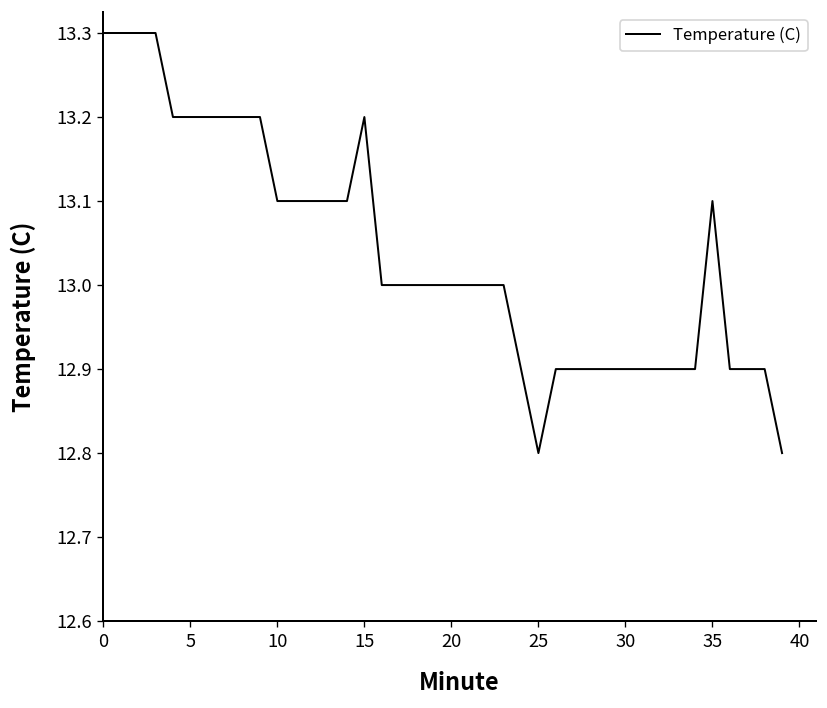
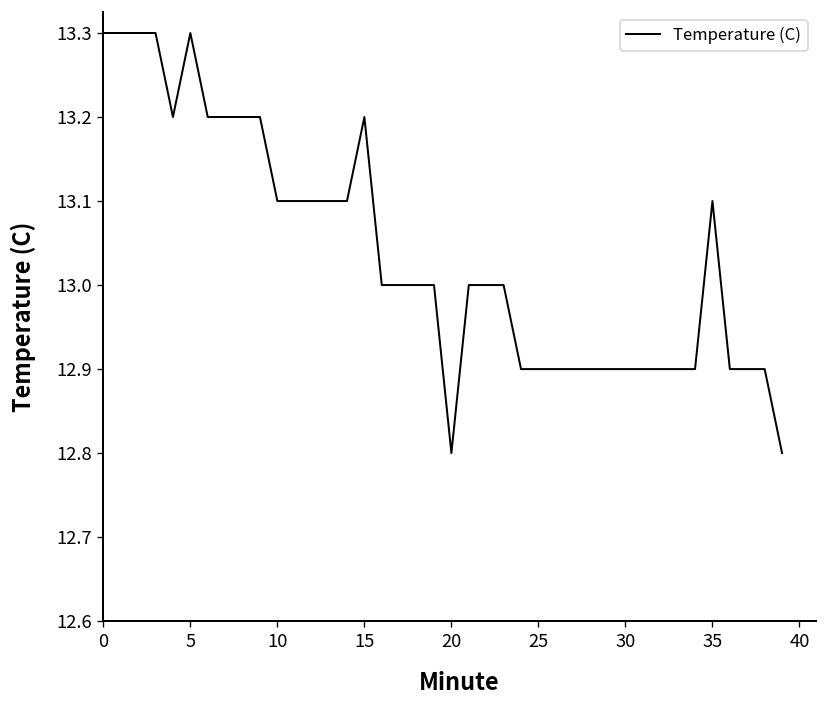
5: 13.2 -> 13.3
20: 13.0 -> 12.8
25: 12.8 -> 12.9
